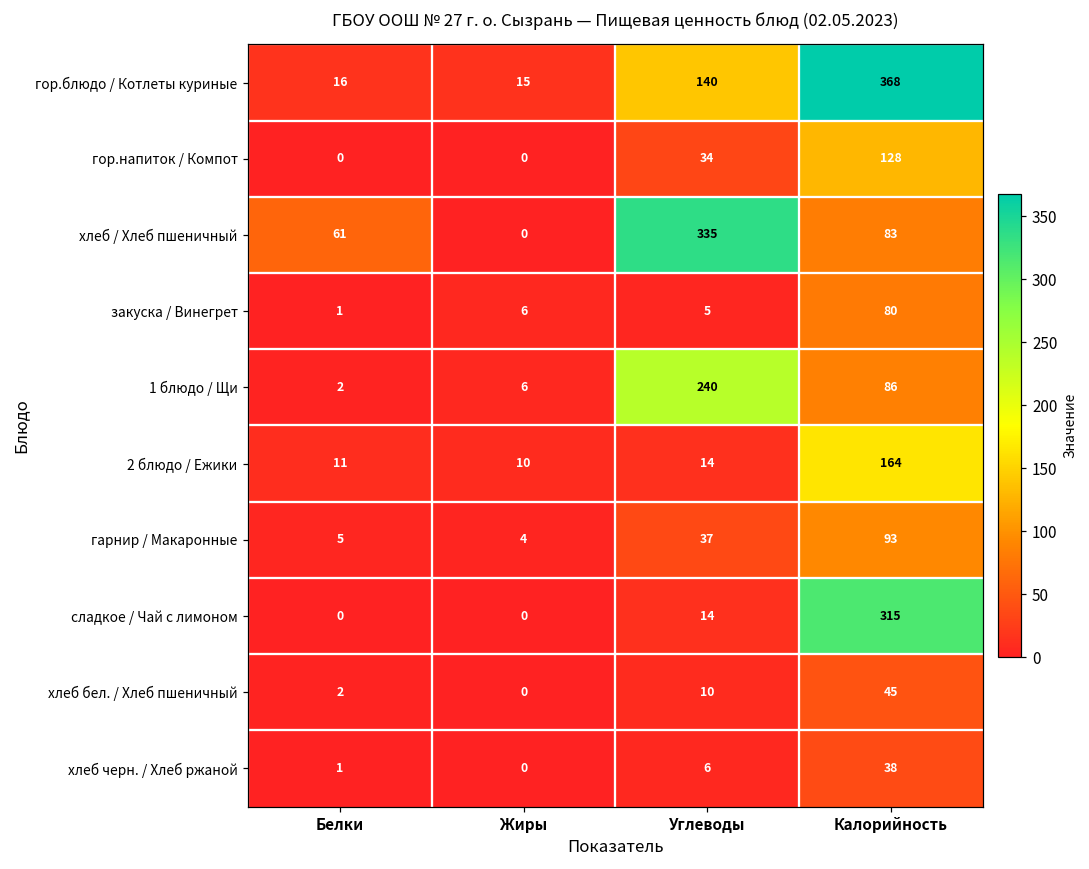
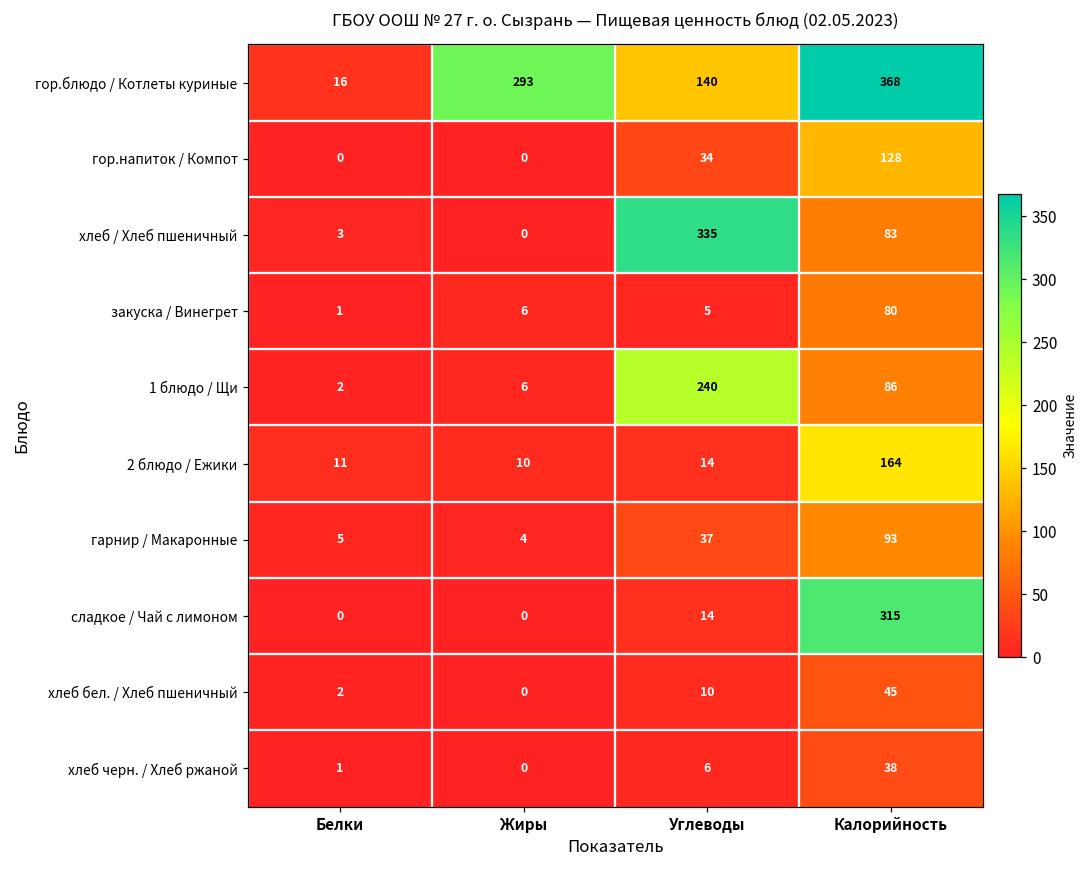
гор.блюдо / Котлеты куриные, Жиры: 15 -> 293
хлеб / Хлеб пшеничный, Белки: 61 -> 3
